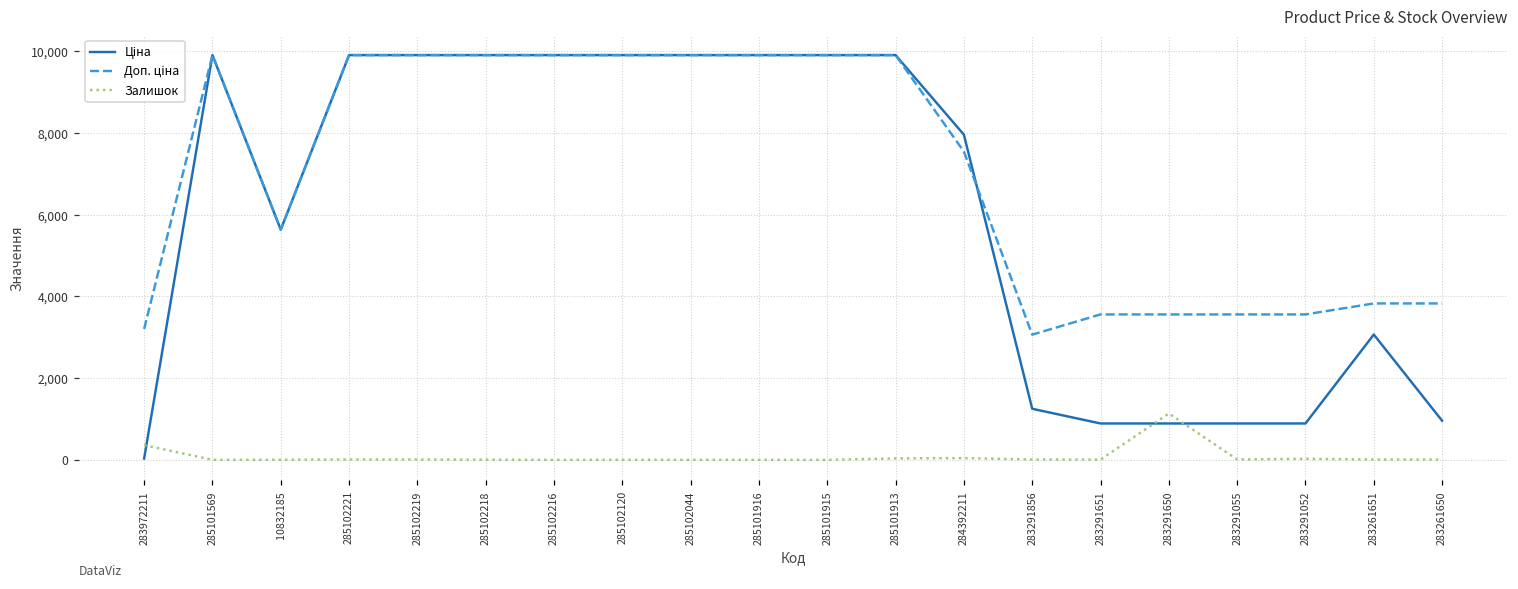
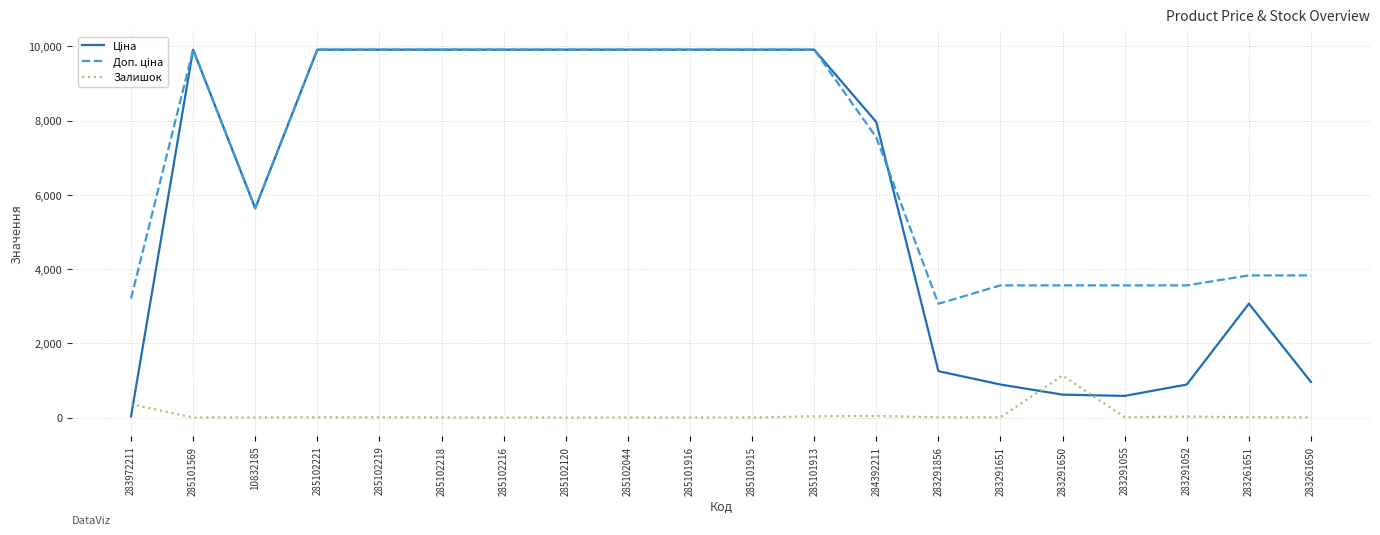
Ціна, 283291650: 900 -> 600
Ціна, 283291055: 900 -> 600
